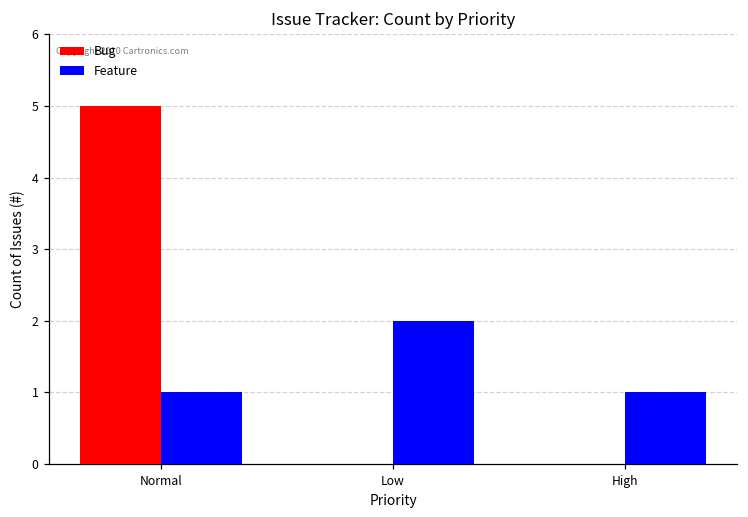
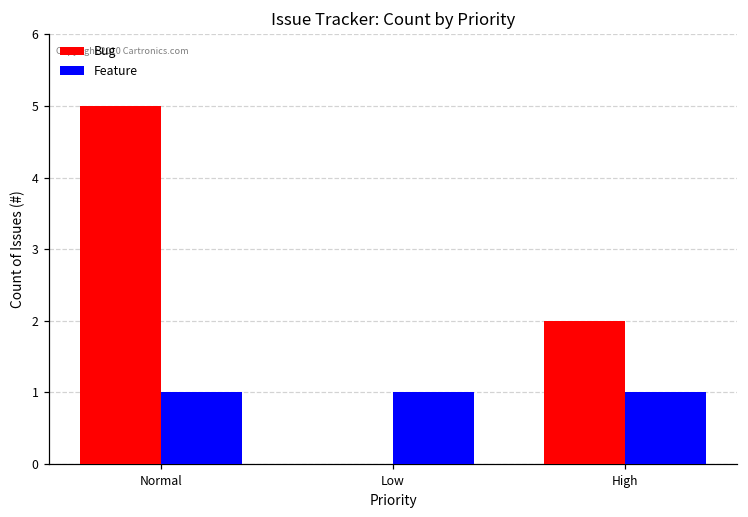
Feature, Low: 2 -> 1
Bug, High: 0 -> 2
